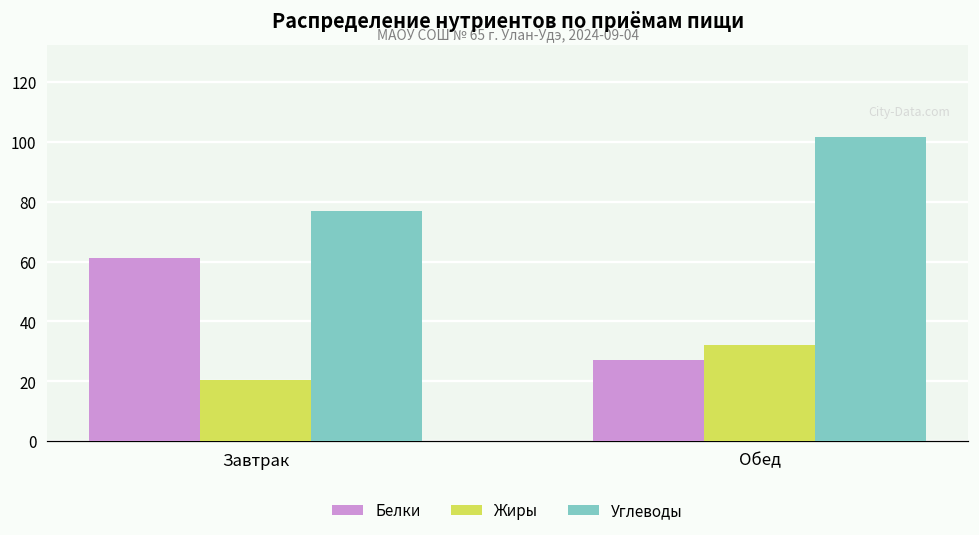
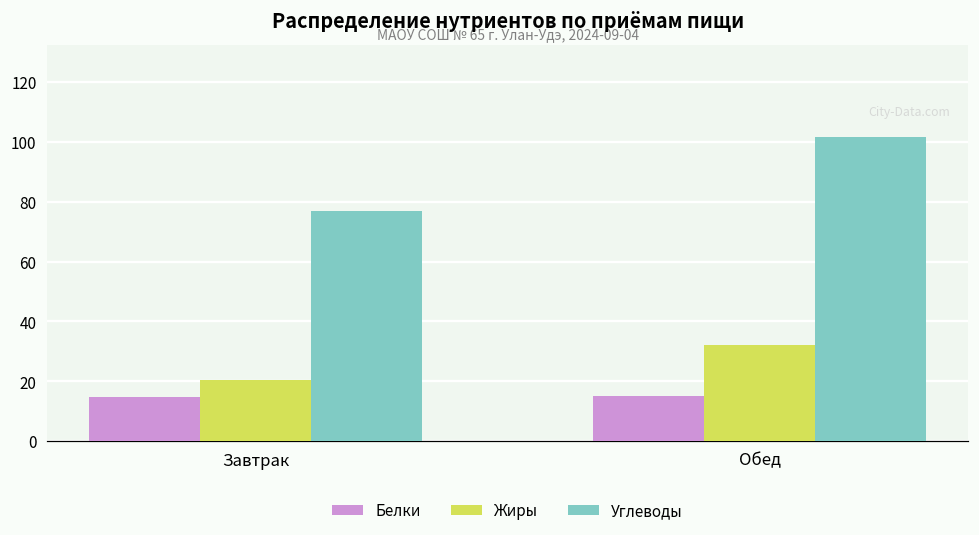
Белки, Завтрак: 61 -> 15
Белки, Обед: 27 -> 15
